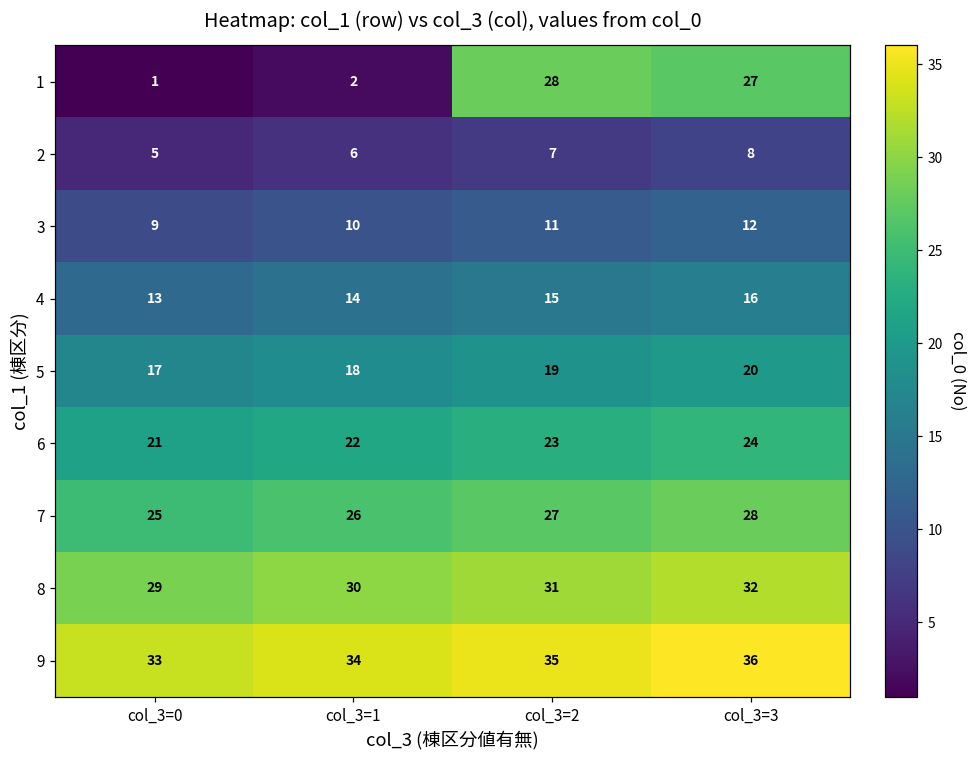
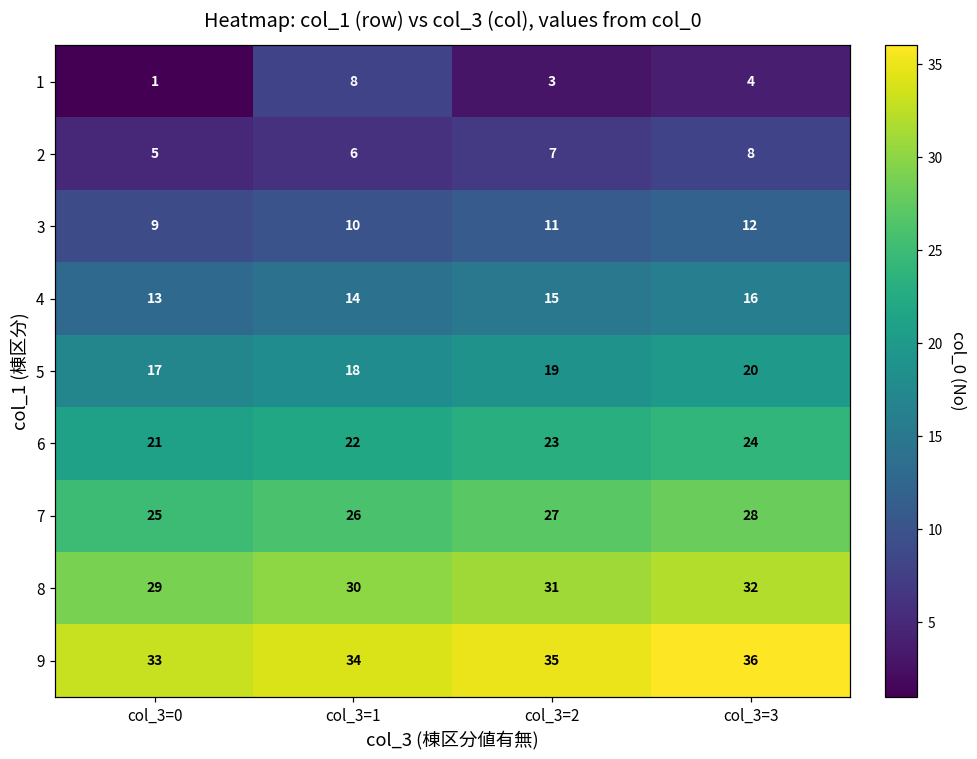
1, col_3=1: 2 -> 8
1, col_3=2: 28 -> 3
1, col_3=3: 27 -> 4
